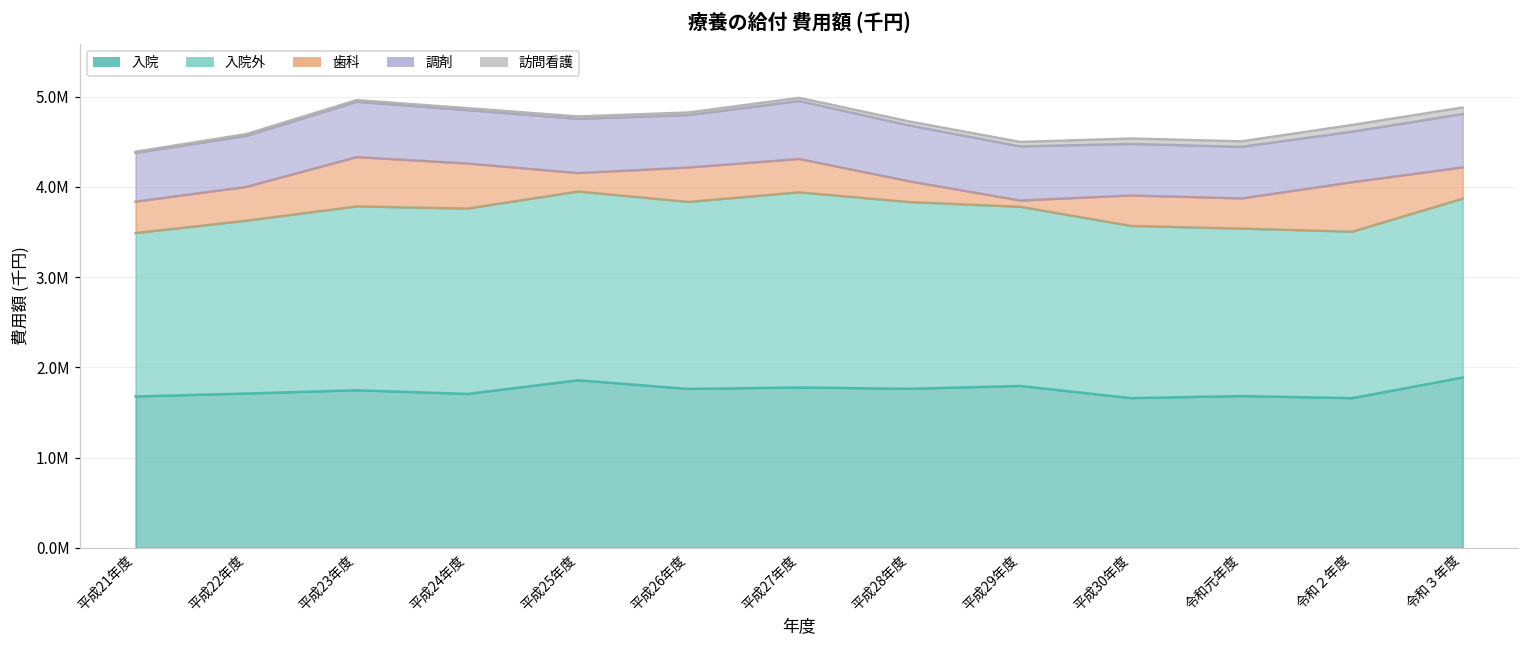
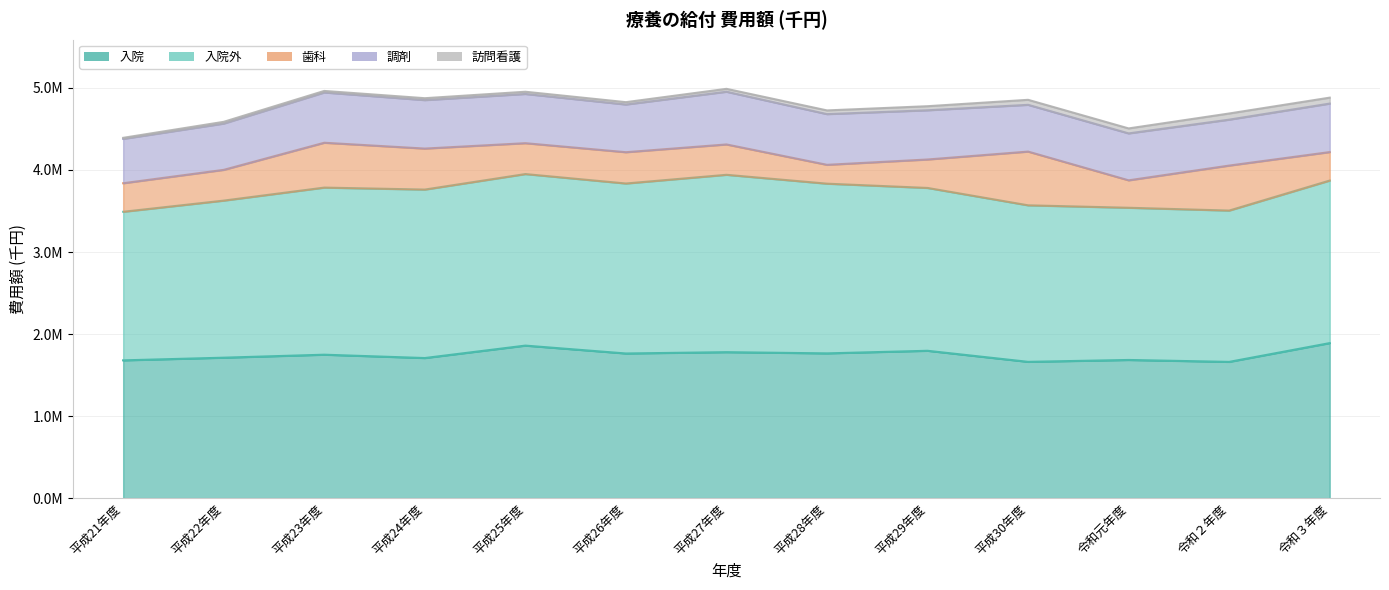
歯科, 平成25年度: 200000 -> 400000
歯科, 平成29年度: 100000 -> 300000
歯科, 平成30年度: 300000 -> 700000
